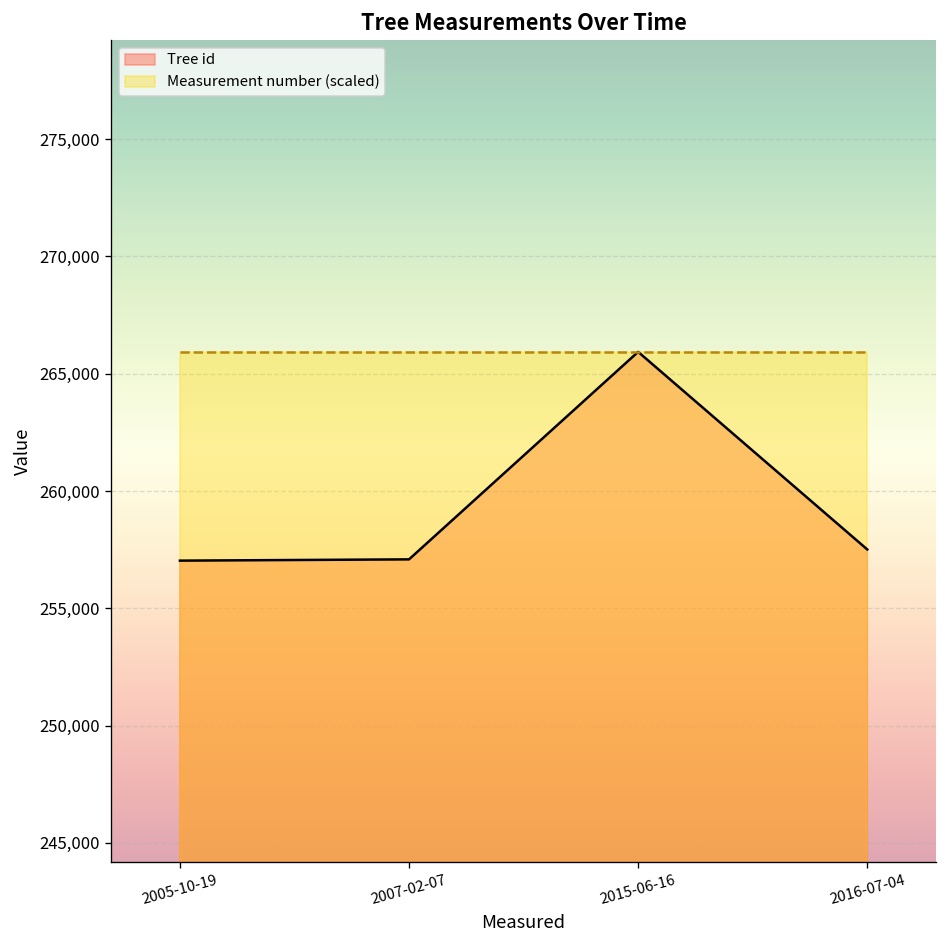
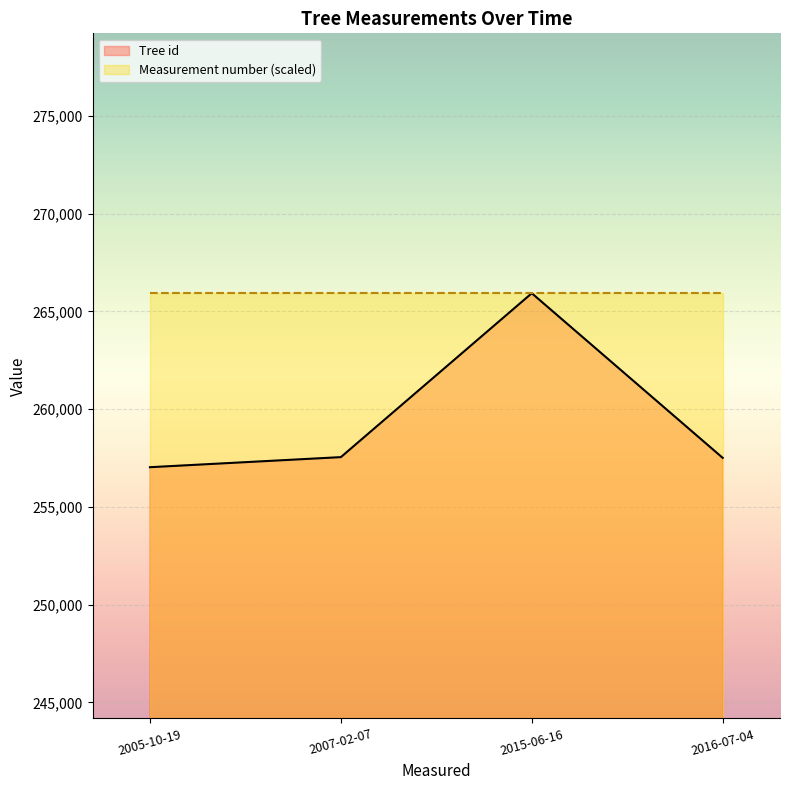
Tree id, 2007-02-07: 257,100 -> 257,500
